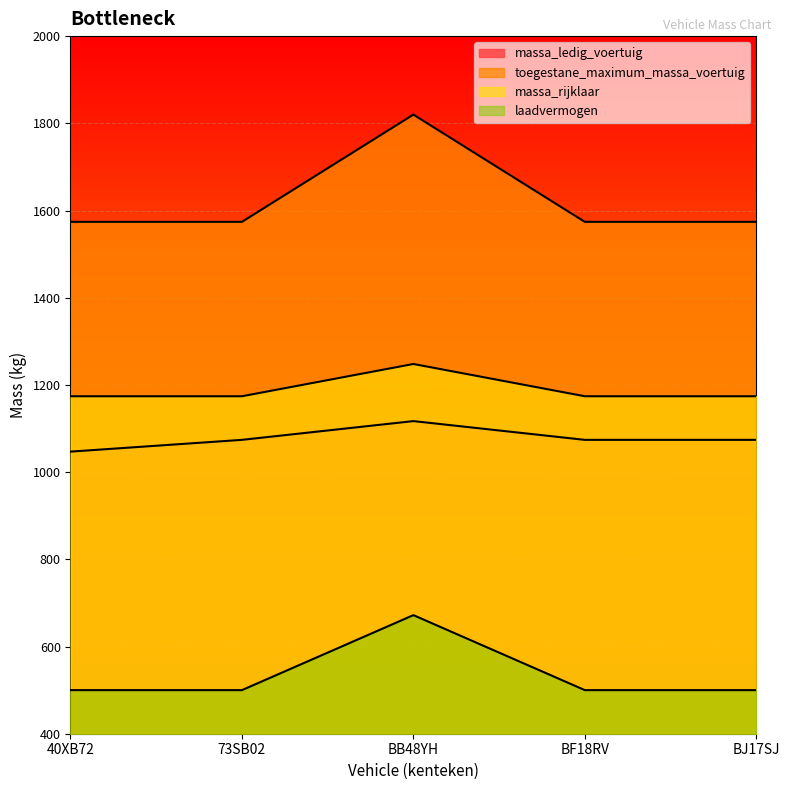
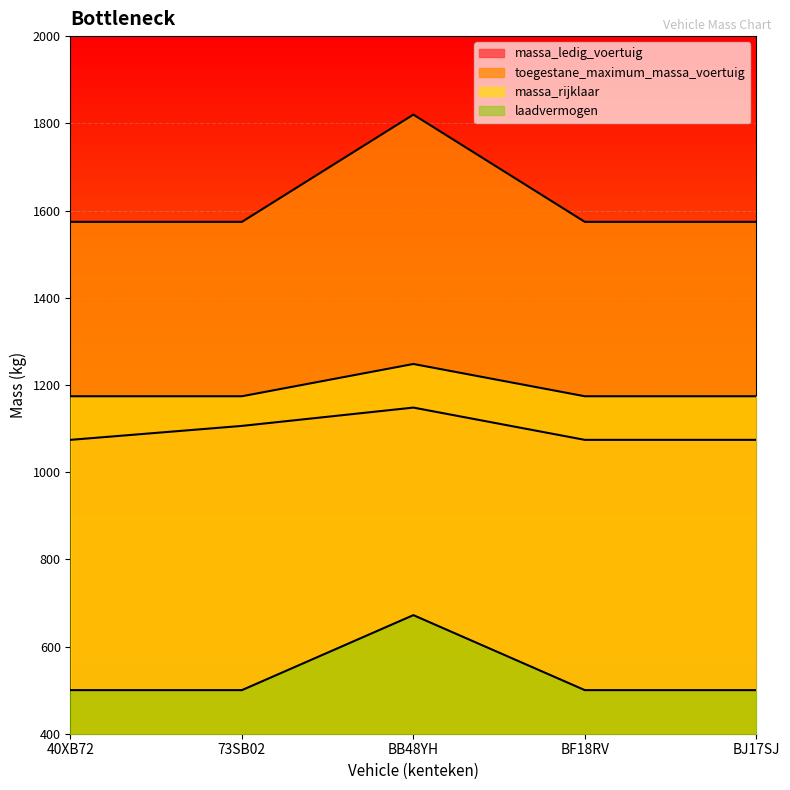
massa_ledig_voertuig, 40XB72: 1050 -> 1070
massa_ledig_voertuig, 73SB02: 1070 -> 1110
massa_ledig_voertuig, BB48YH: 1120 -> 1150
